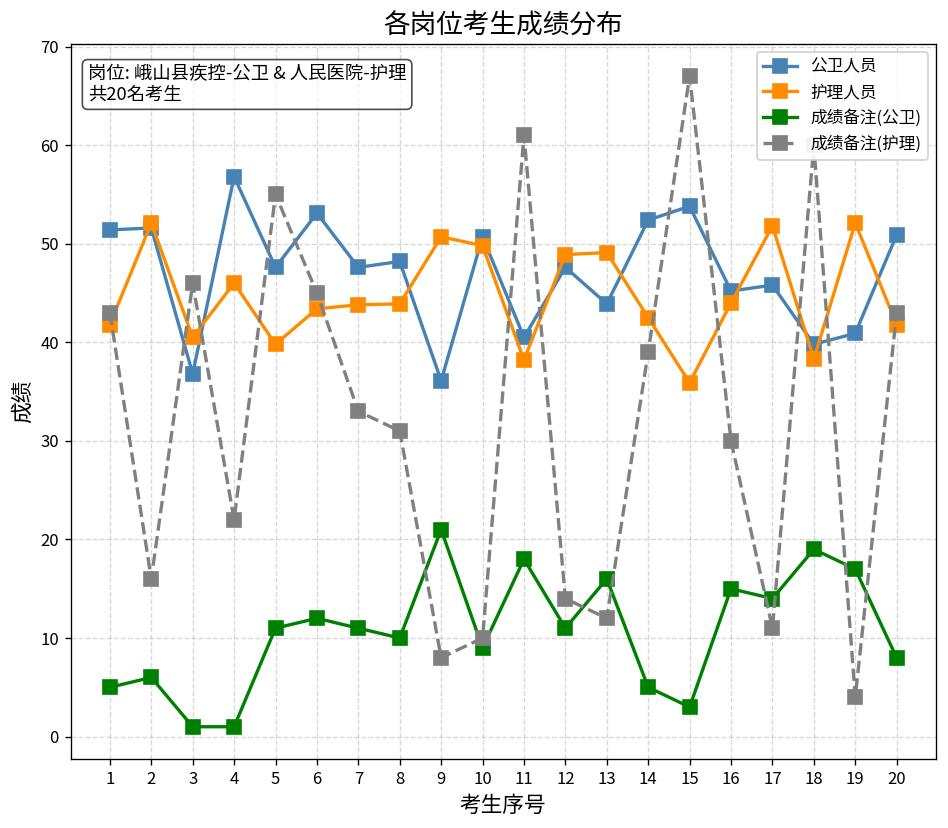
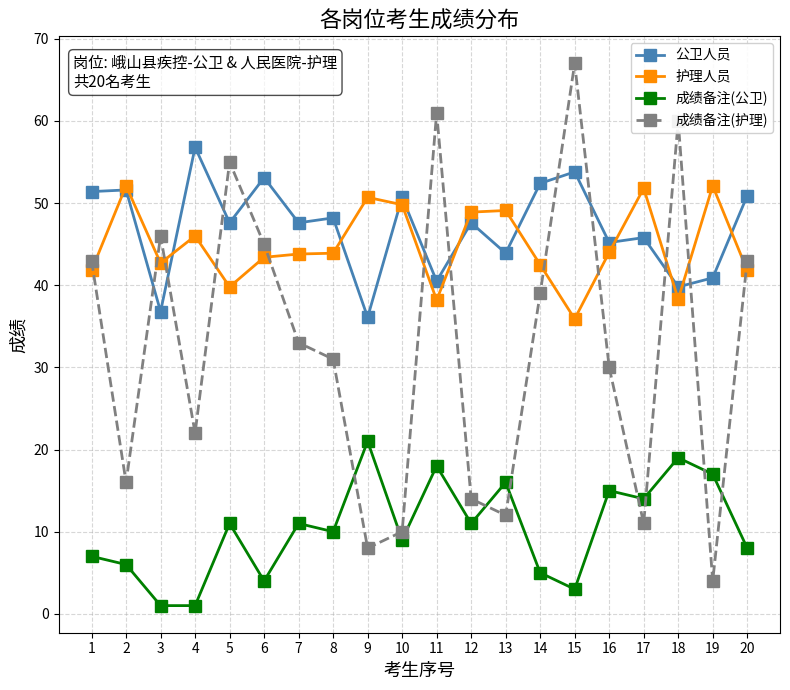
成绩备注(公卫), 1: 5 -> 7
护理人员, 3: 41 -> 43
成绩备注(公卫), 6: 12 -> 4
